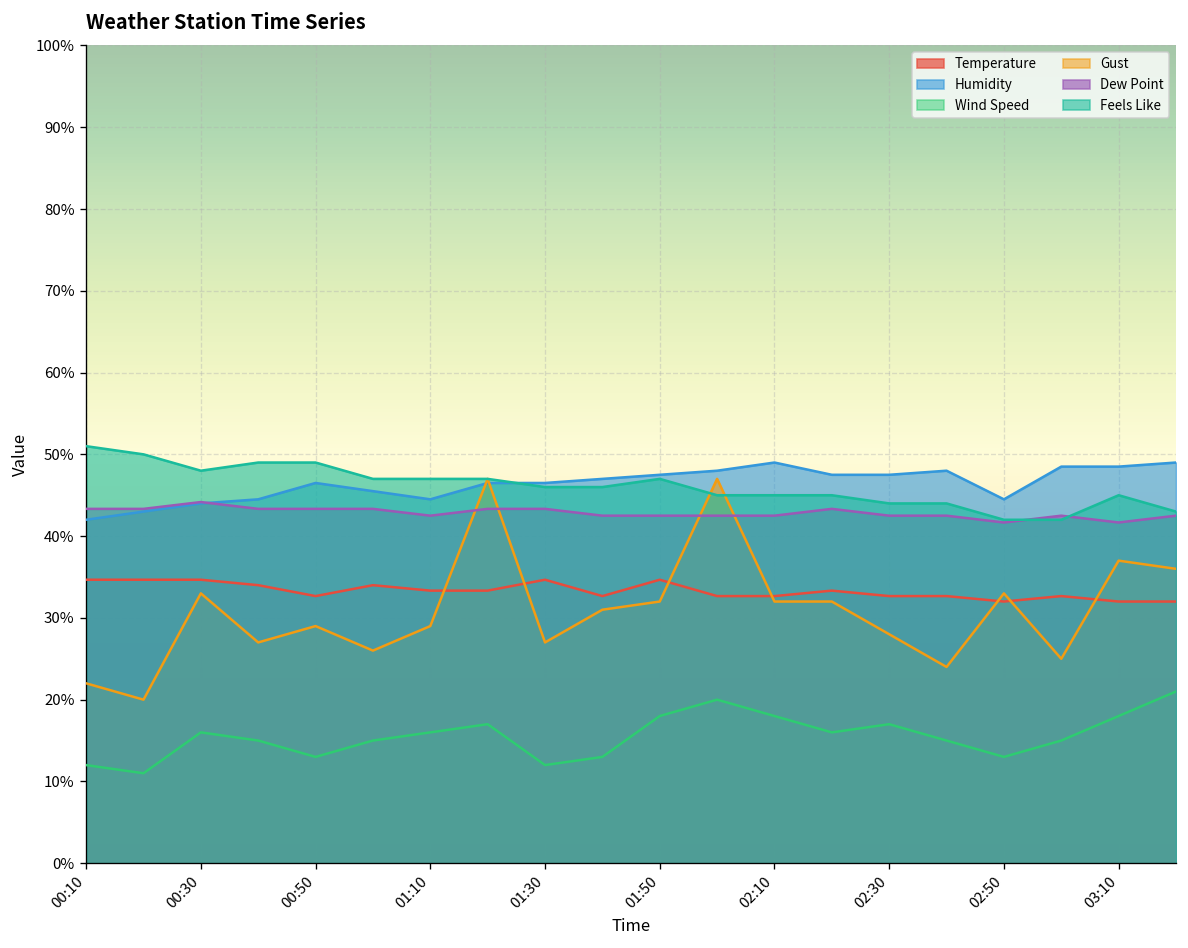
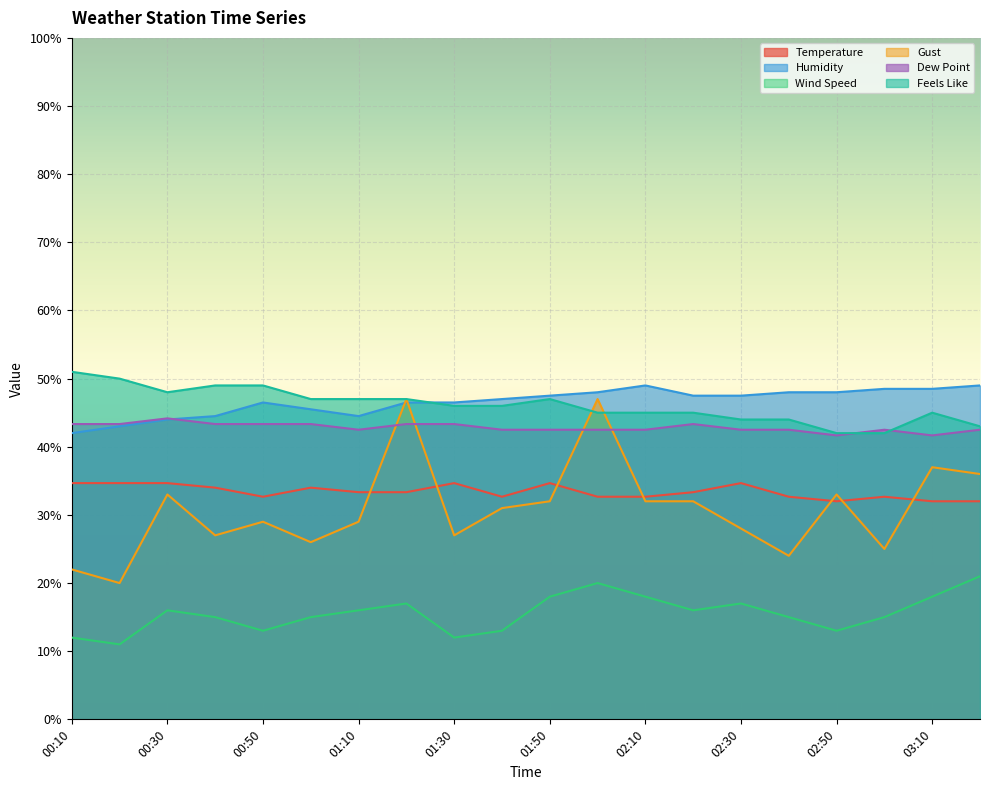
Temperature, 02:30: 33% -> 35%
Humidity, 02:50: 45% -> 48%
